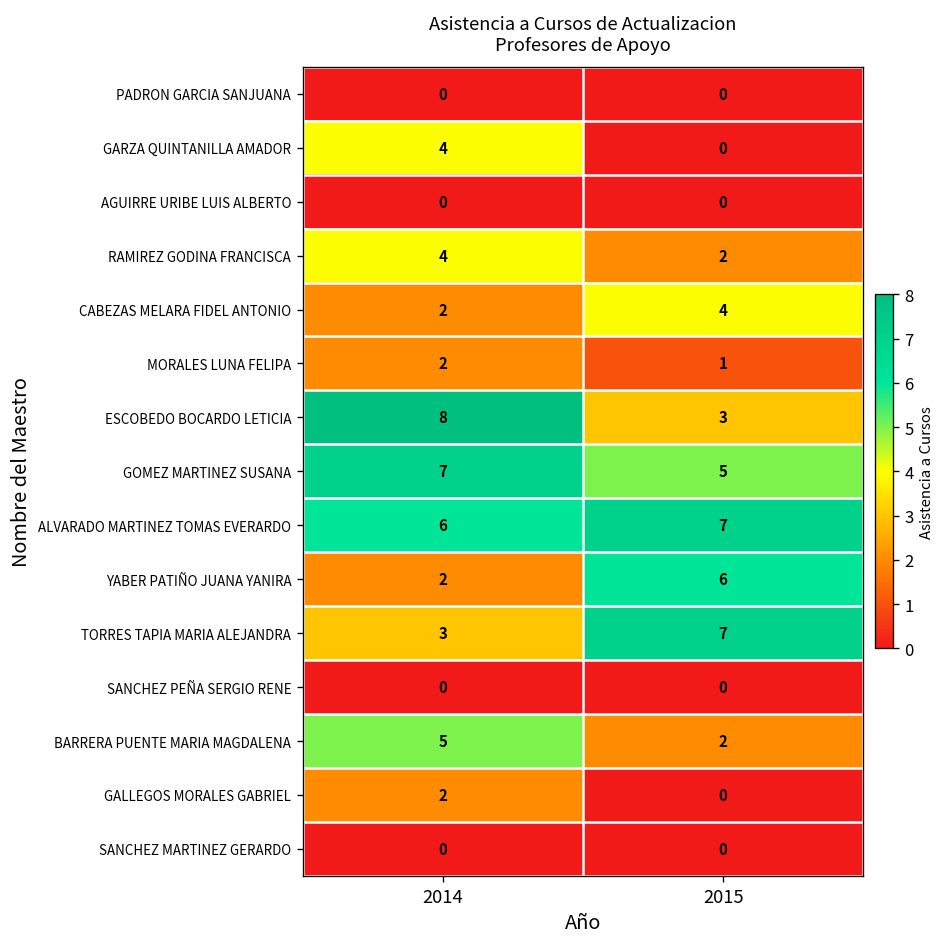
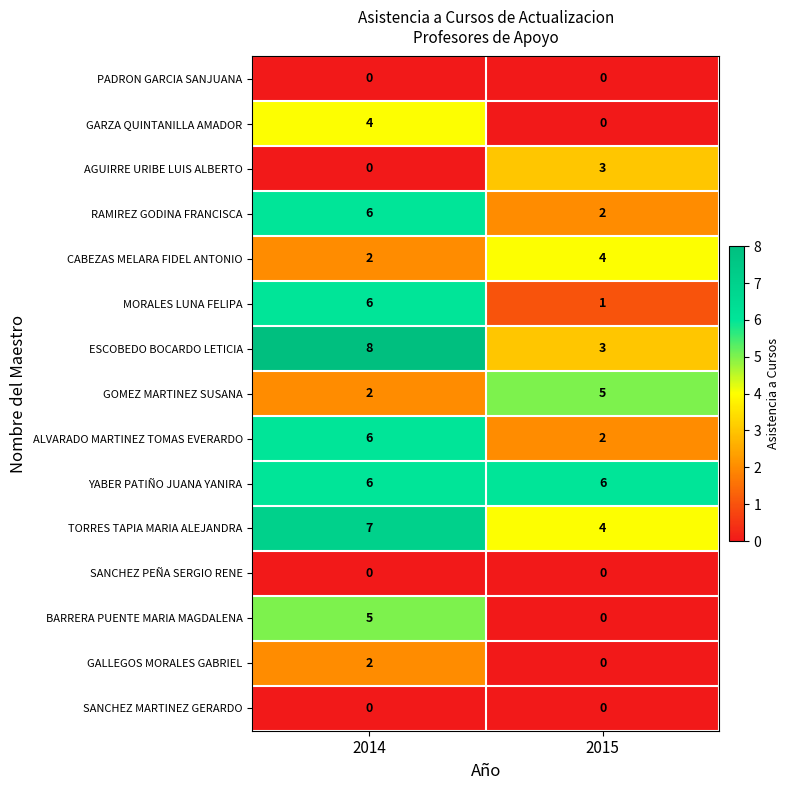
AGUIRRE URIBE LUIS ALBERTO, 2015: 0 -> 3
RAMIREZ GODINA FRANCISCA, 2014: 4 -> 6
MORALES LUNA FELIPA, 2014: 2 -> 6
GOMEZ MARTINEZ SUSANA, 2014: 7 -> 2
ALVARADO MARTINEZ TOMAS EVERARDO, 2015: 7 -> 2
YABER PATIÑO JUANA YANIRA, 2014: 2 -> 6
TORRES TAPIA MARIA ALEJANDRA, 2014: 3 -> 7
TORRES TAPIA MARIA ALEJANDRA, 2015: 7 -> 4
BARRERA PUENTE MARIA MAGDALENA, 2015: 2 -> 0
